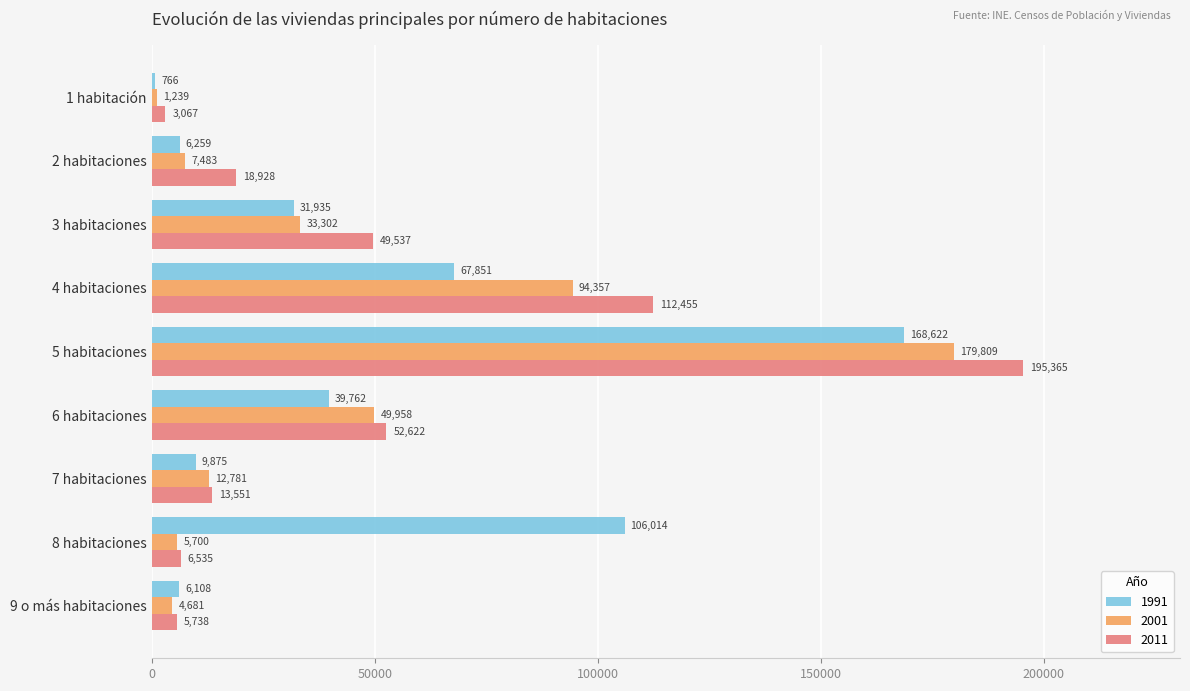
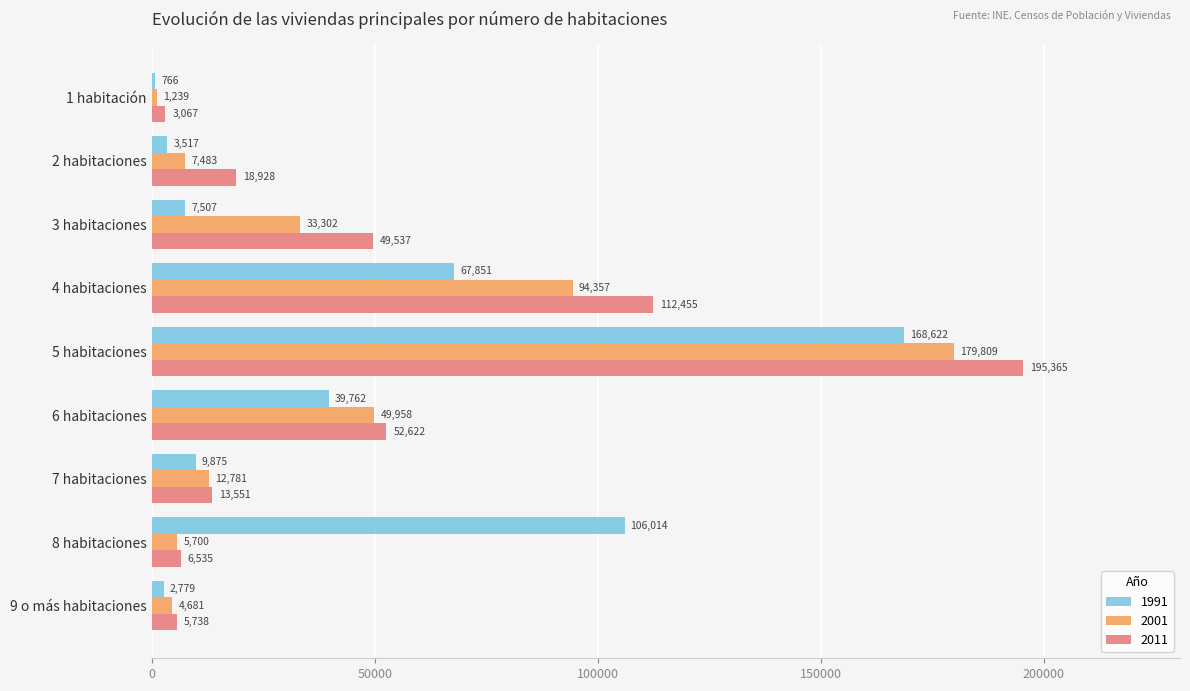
1991, 2 habitaciones: 6,259 -> 3,517
1991, 3 habitaciones: 31,935 -> 7,507
1991, 9 o más habitaciones: 6,108 -> 2,779
